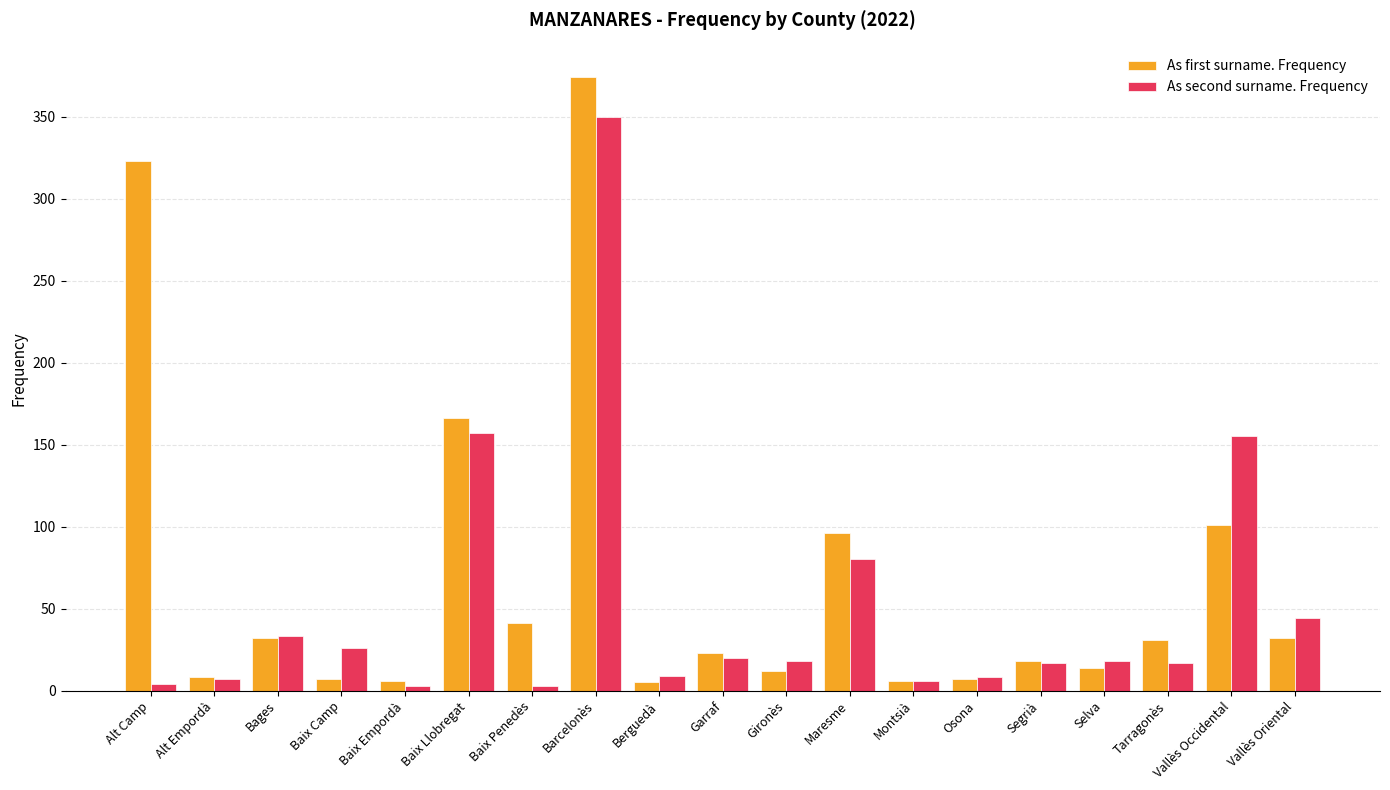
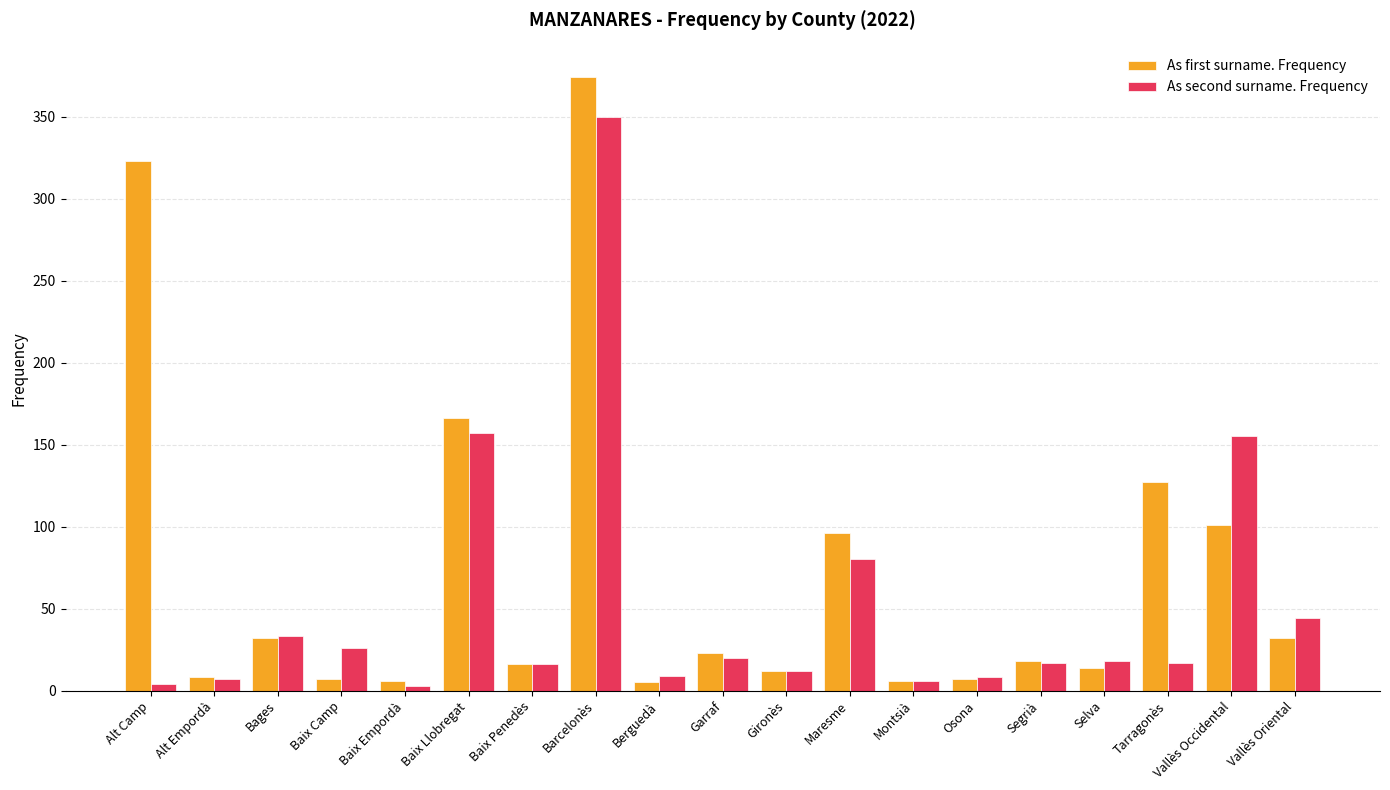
As first surname. Frequency, Baix Penedès: 41 -> 16
As second surname. Frequency, Baix Penedès: 3 -> 16
As second surname. Frequency, Gironès: 18 -> 12
As first surname. Frequency, Tarragonès: 31 -> 127
